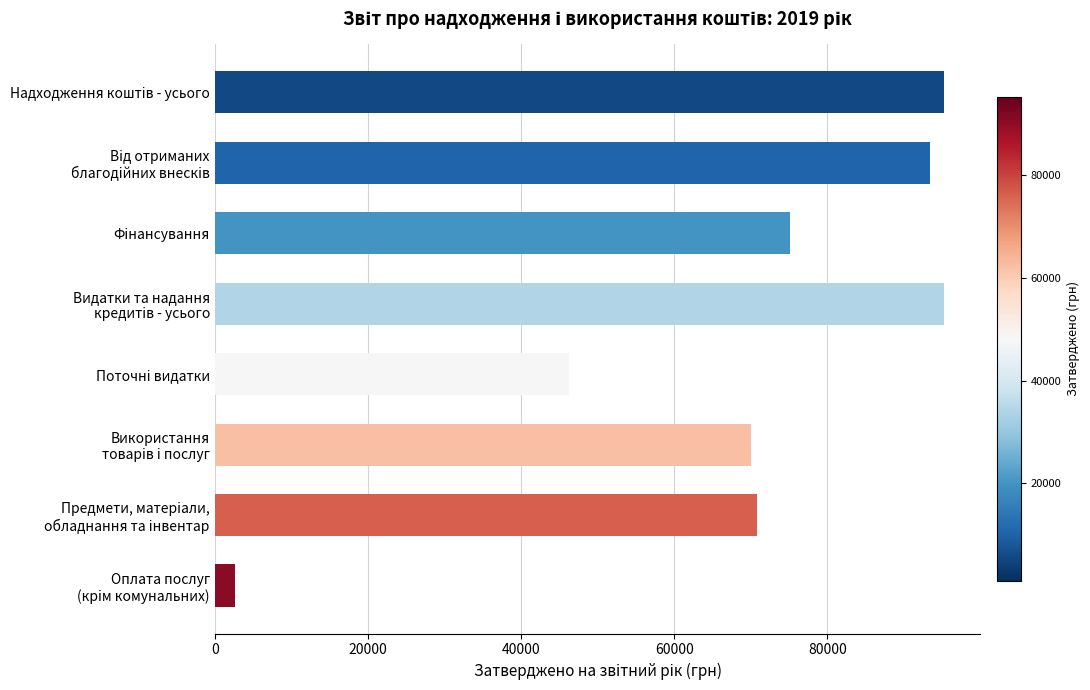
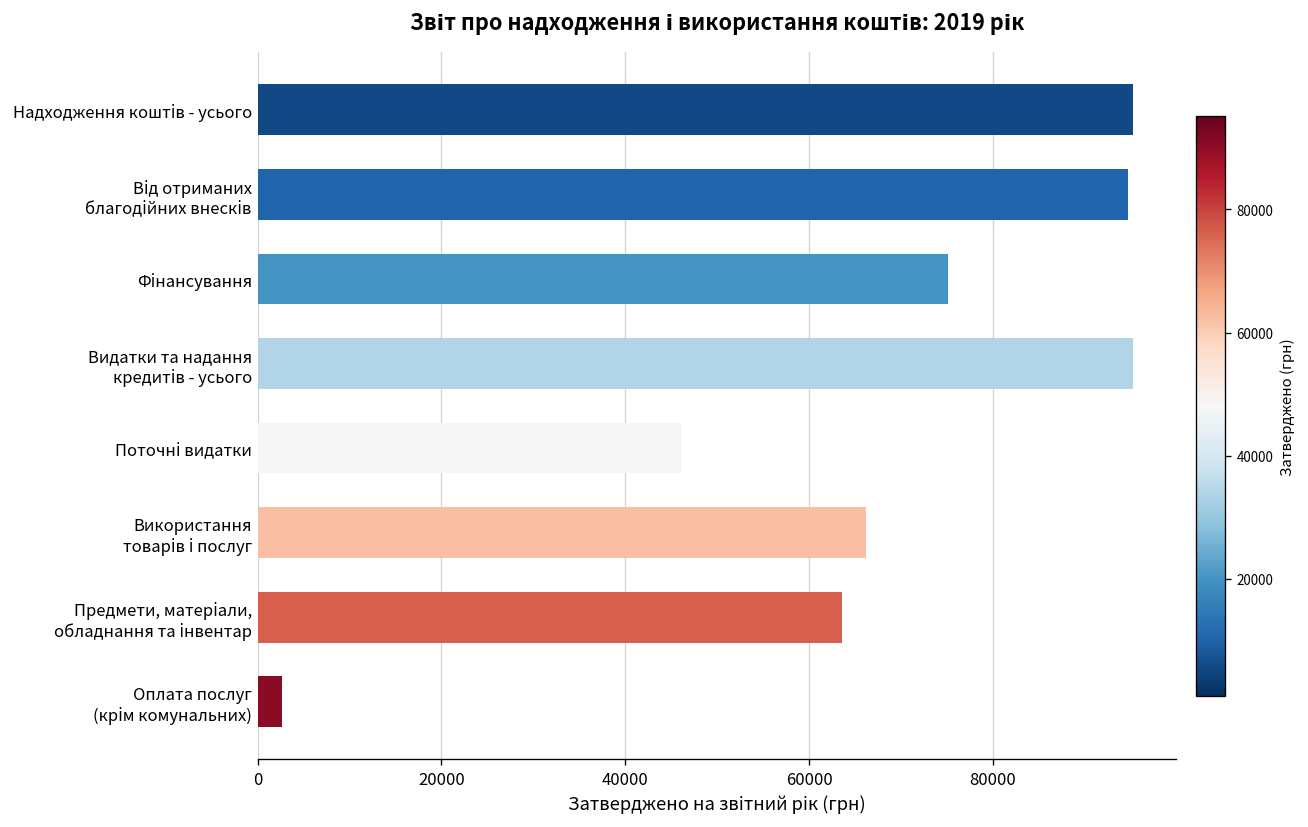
Від отриманих благодійних внесків: 93000 -> 95000
Використання товарів і послуг: 70000 -> 66000
Предмети, матеріали, обладнання та інвентар: 71000 -> 64000
